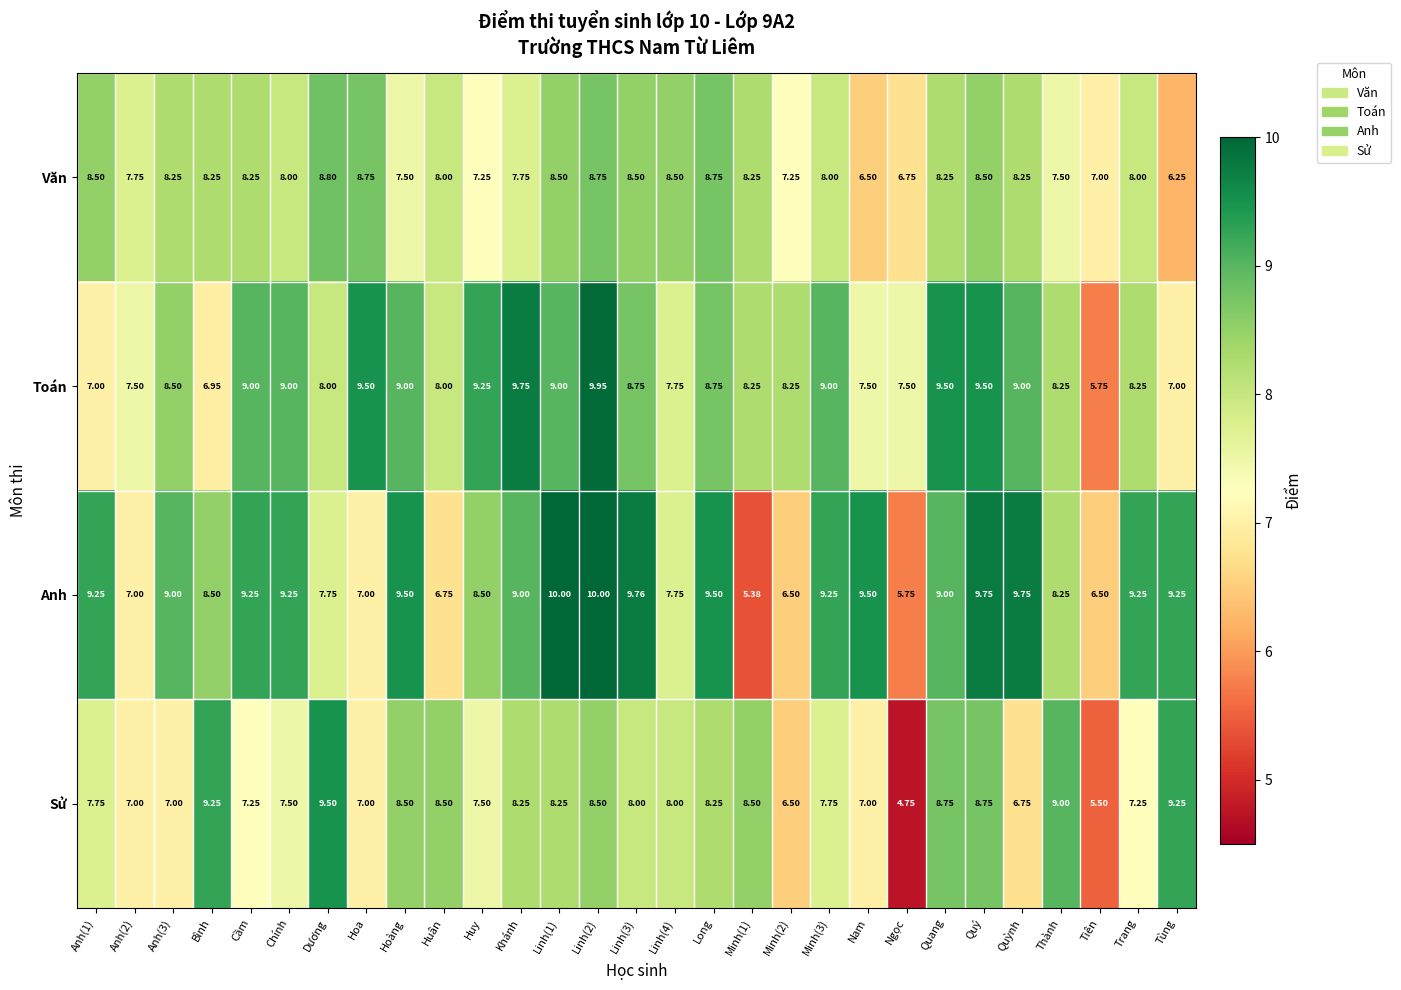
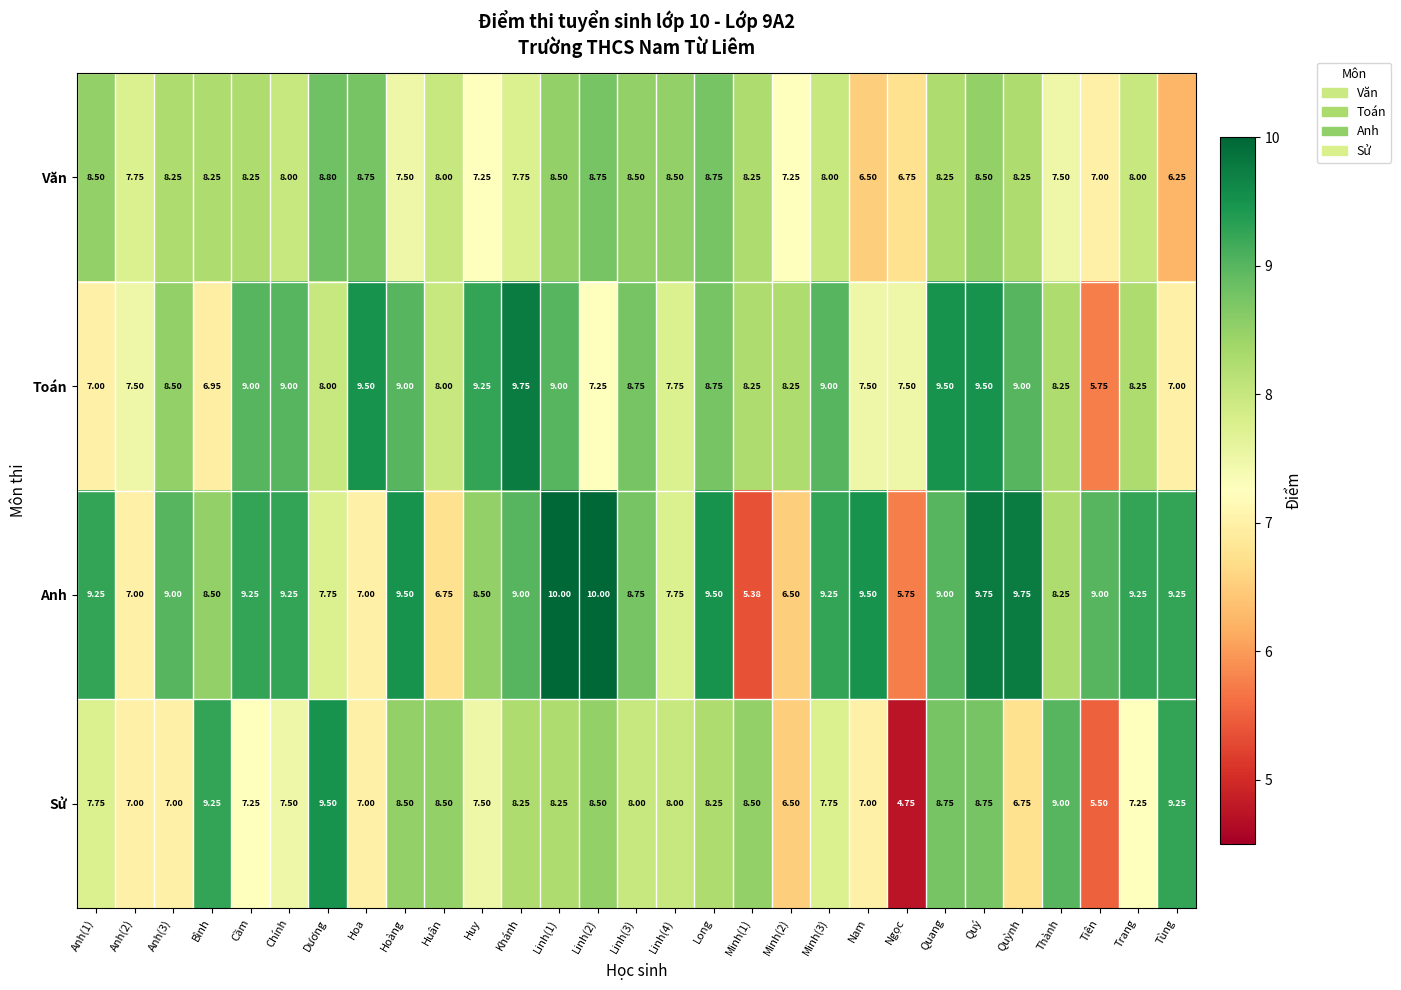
Toán, Linh(2): 9.95 -> 7.25
Anh, Linh(3): 9.76 -> 8.75
Anh, Tiên: 6.50 -> 9.00
